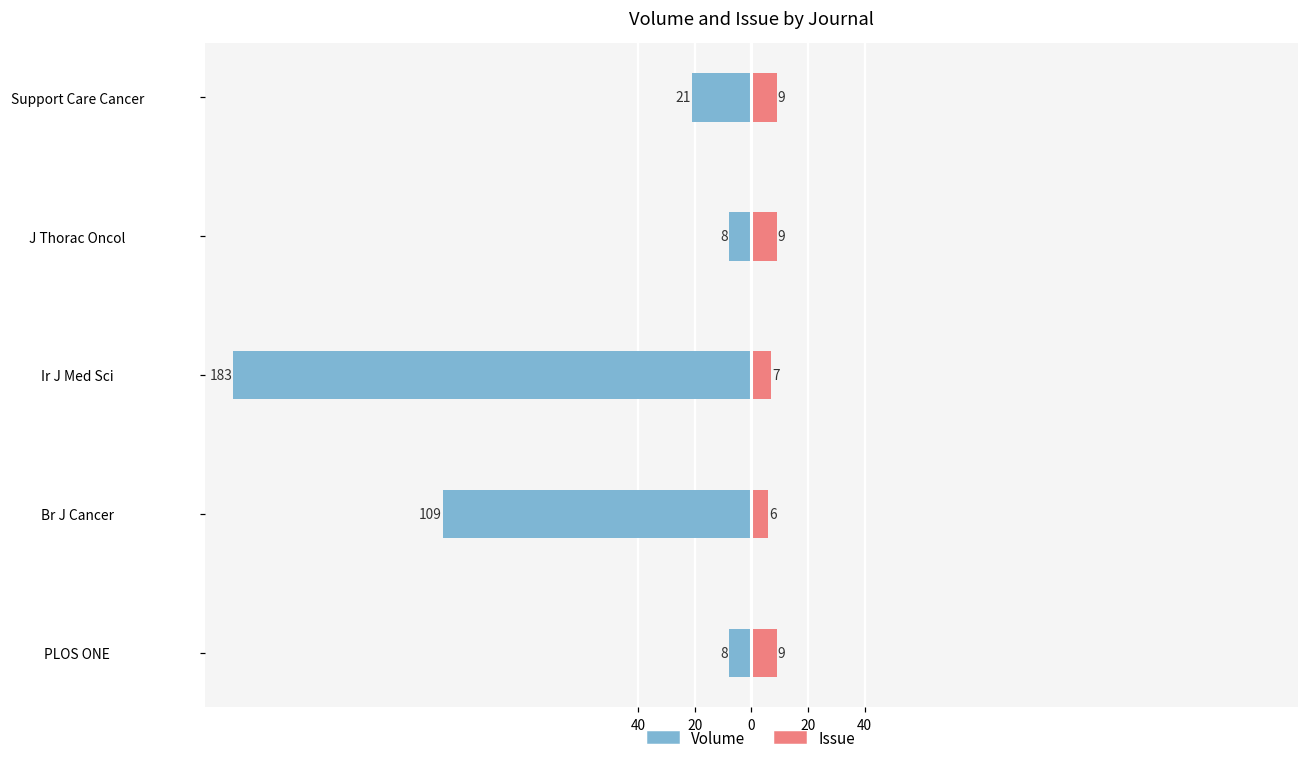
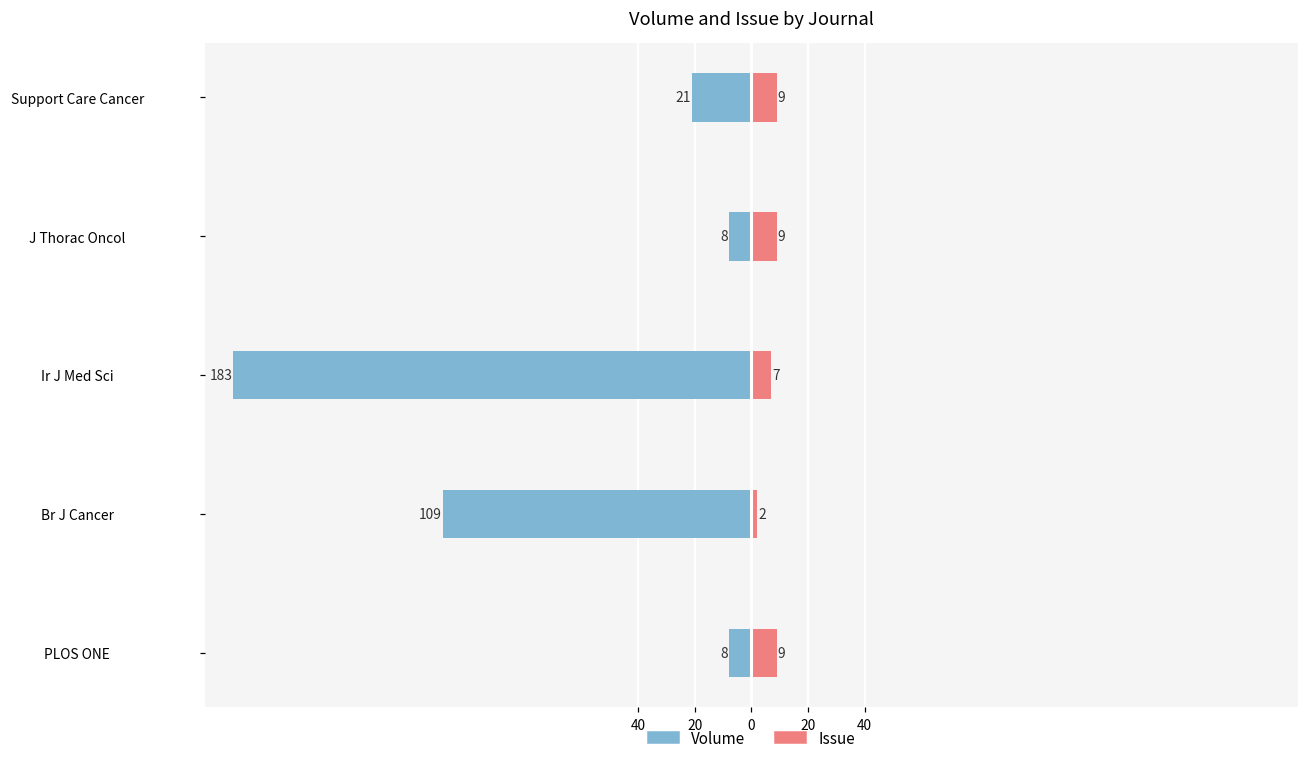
Issue, Br J Cancer: 6 -> 2
